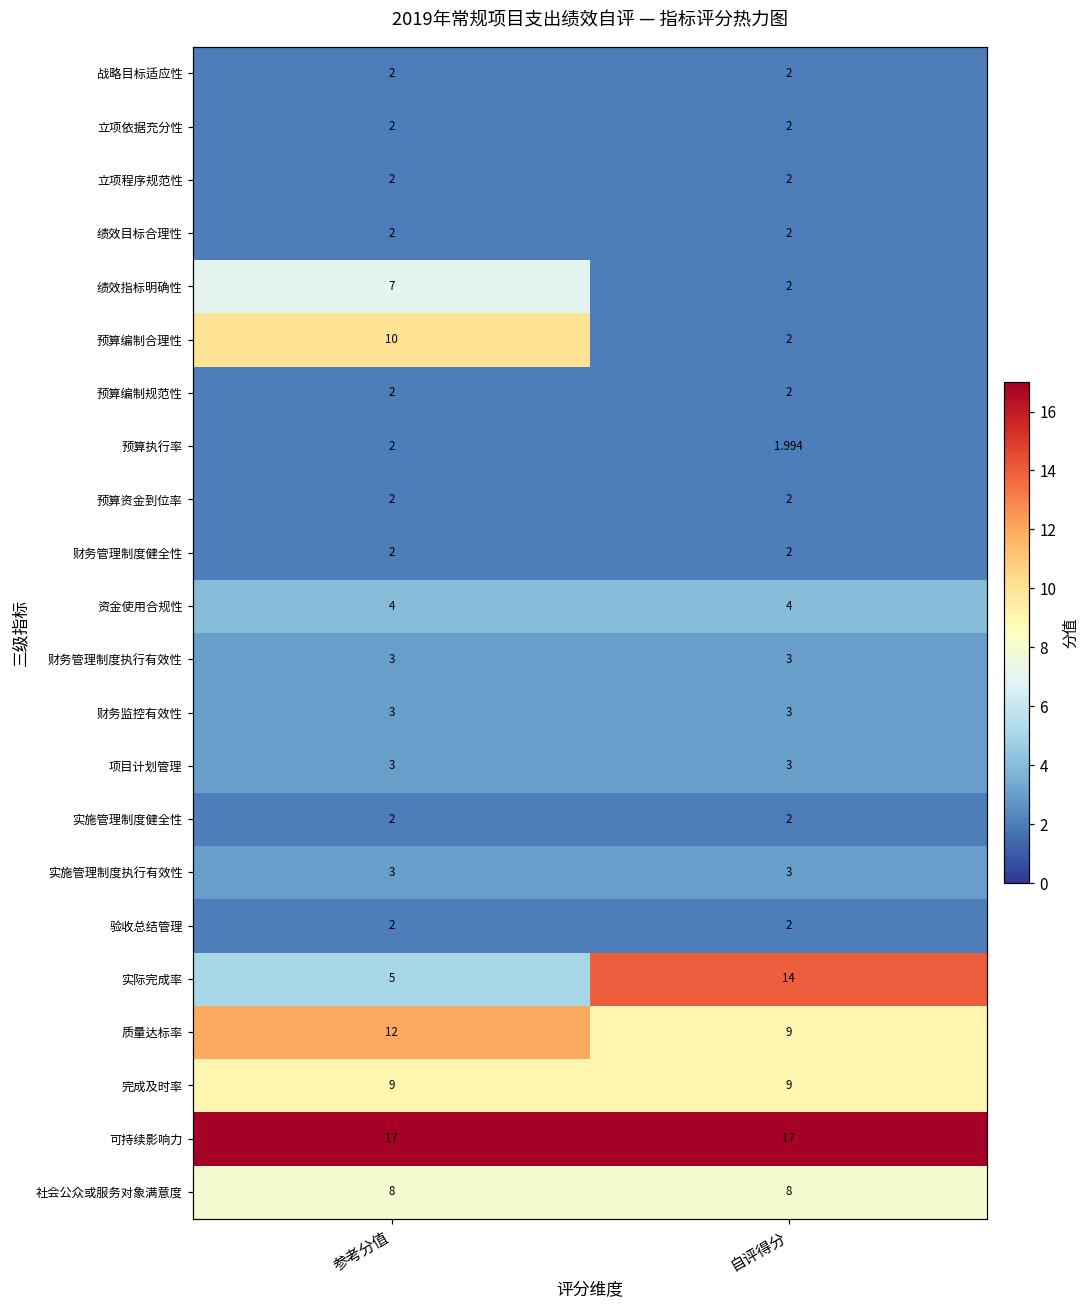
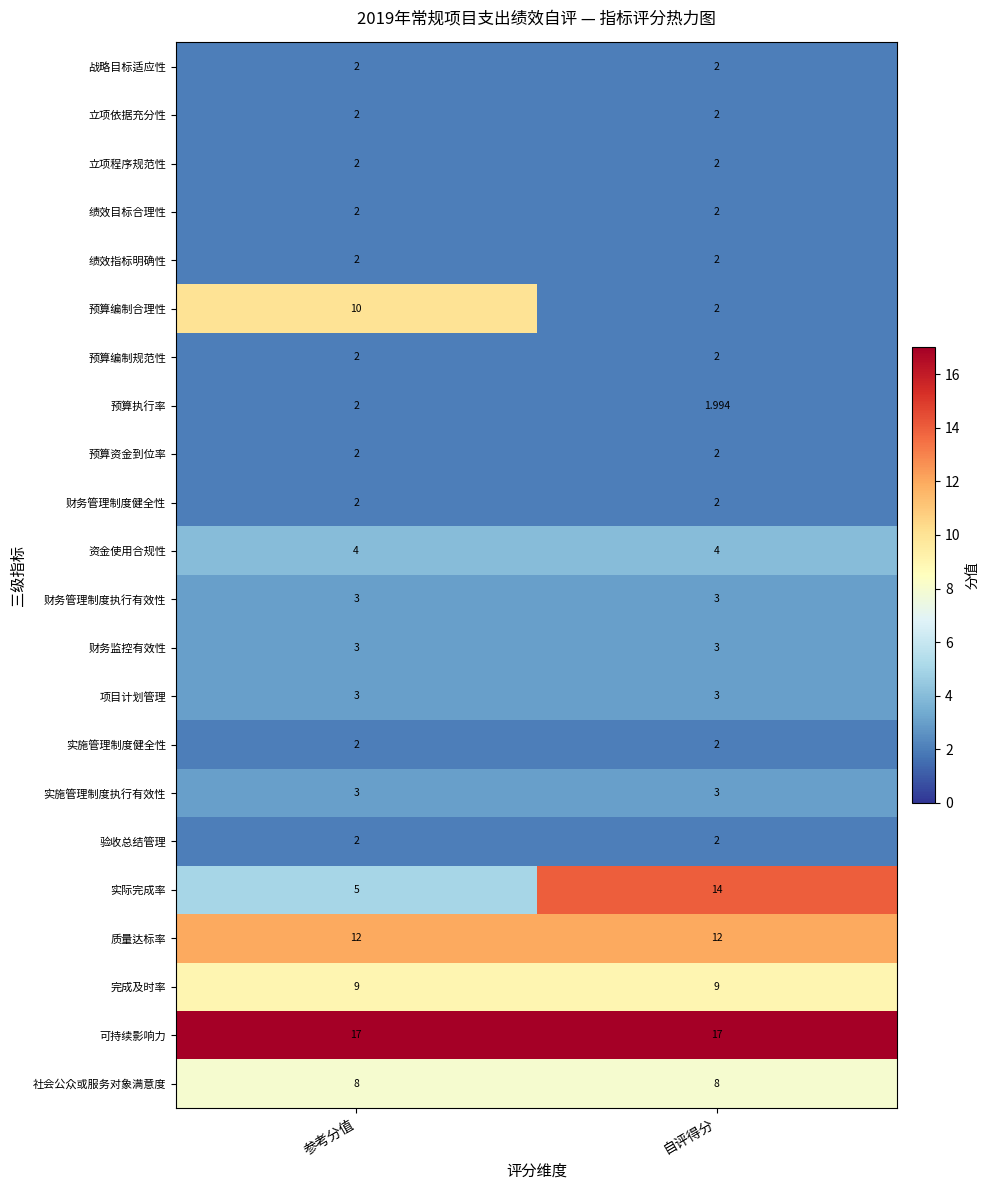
绩效指标明确性, 参考分值: 7 -> 2
质量达标率, 自评得分: 9 -> 12
